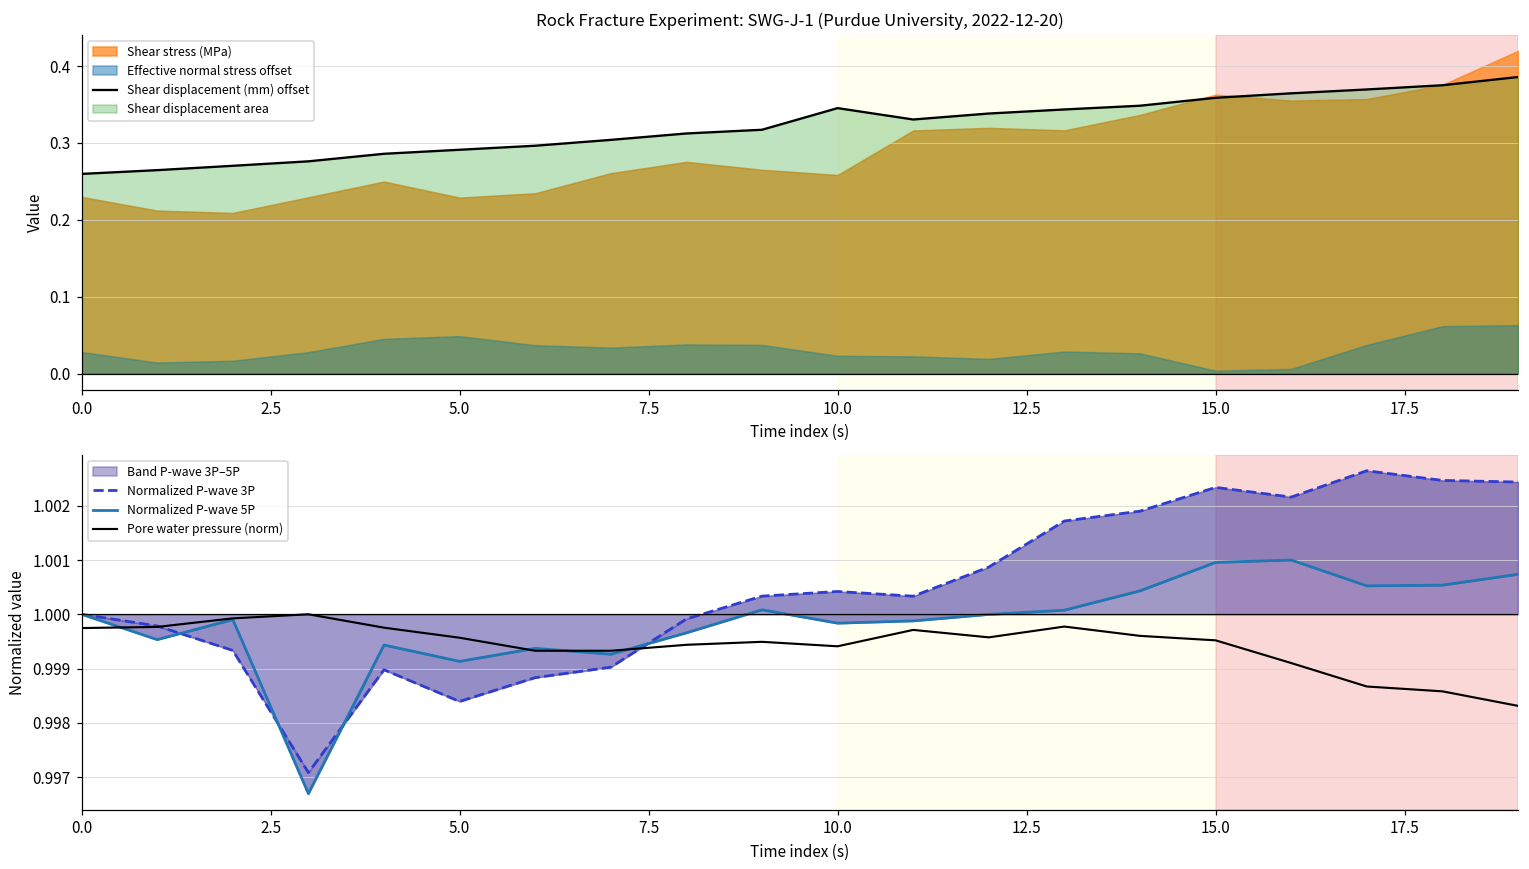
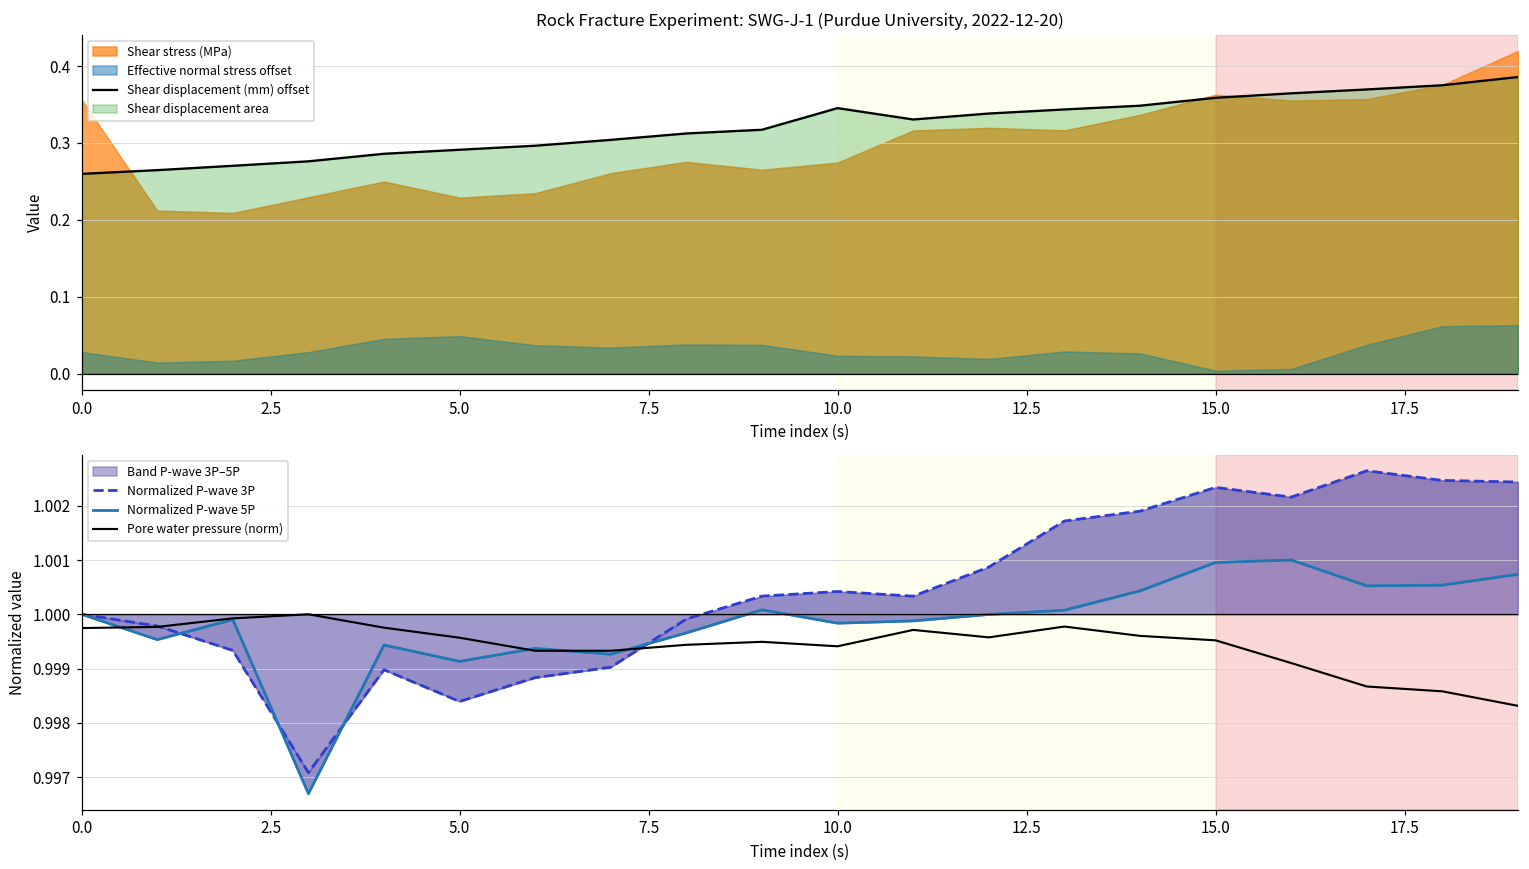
Rock Fracture Experiment: SWG-J-1 (Purdue University, 2022-12-20), Shear stress (MPa), 0.0: 0.23 -> 0.36
Rock Fracture Experiment: SWG-J-1 (Purdue University, 2022-12-20), Shear stress (MPa), 10.0: 0.26 -> 0.27
